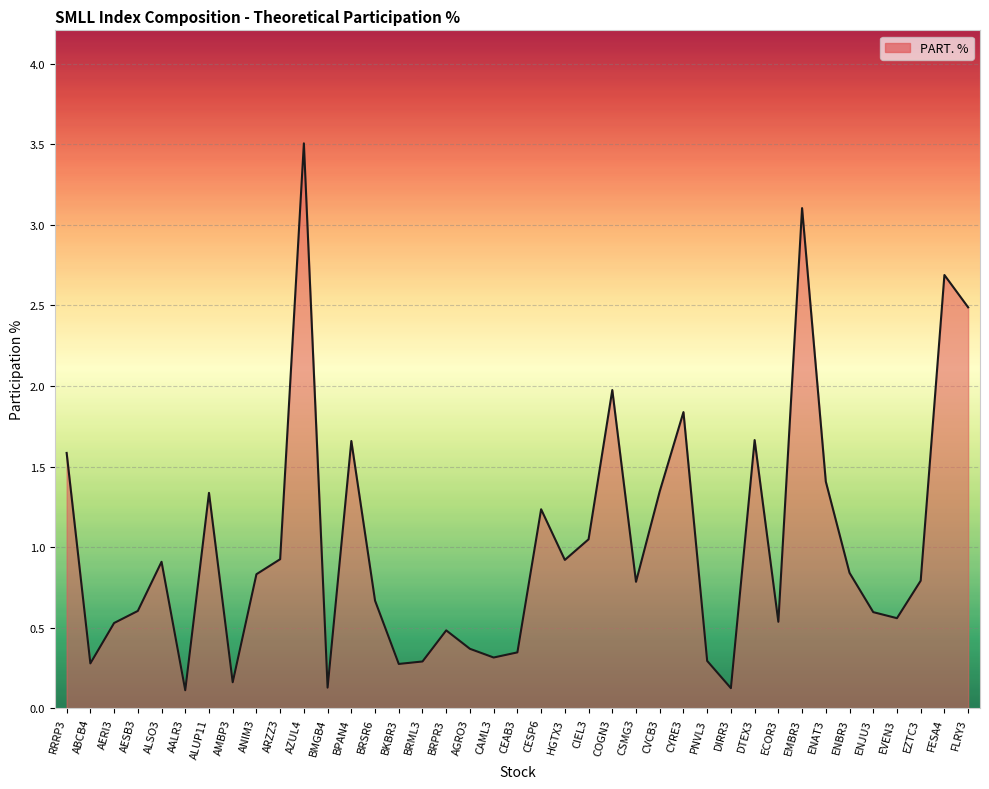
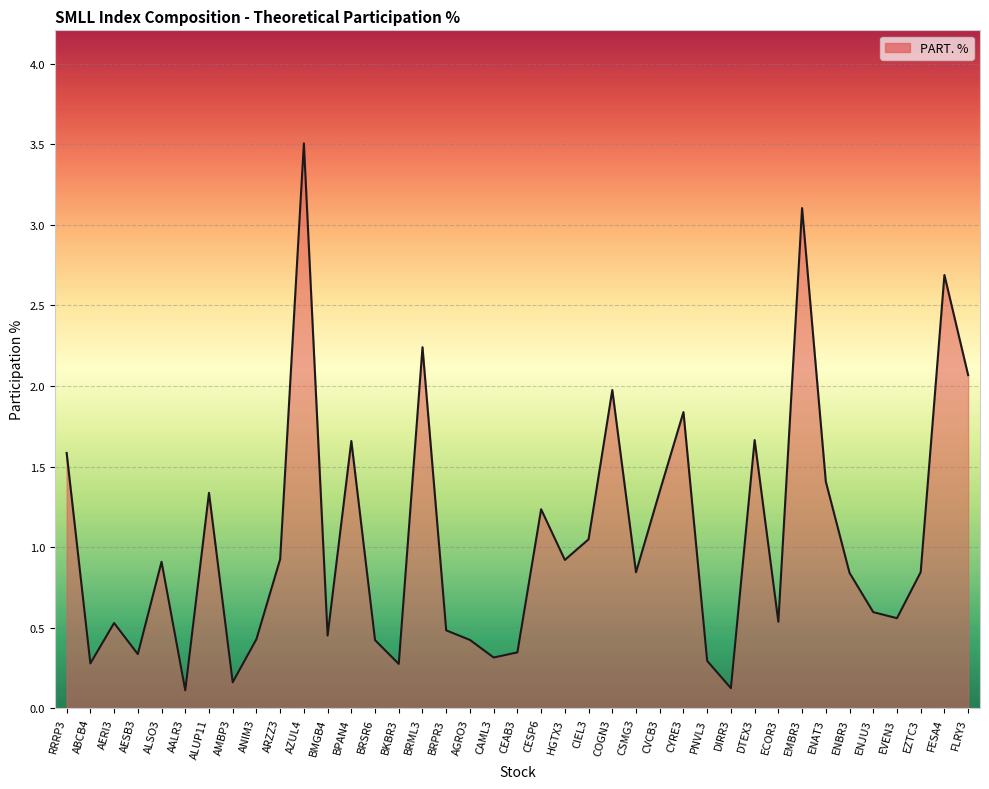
AESB3: 0.60 -> 0.34
ANIM3: 0.83 -> 0.43
BMGB4: 0.13 -> 0.45
BRSR6: 0.67 -> 0.42
BRML3: 0.29 -> 2.24
AGRO3: 0.37 -> 0.42
CSMG3: 0.79 -> 0.84
EZTC3: 0.79 -> 0.85
FLRY3: 2.49 -> 2.07
